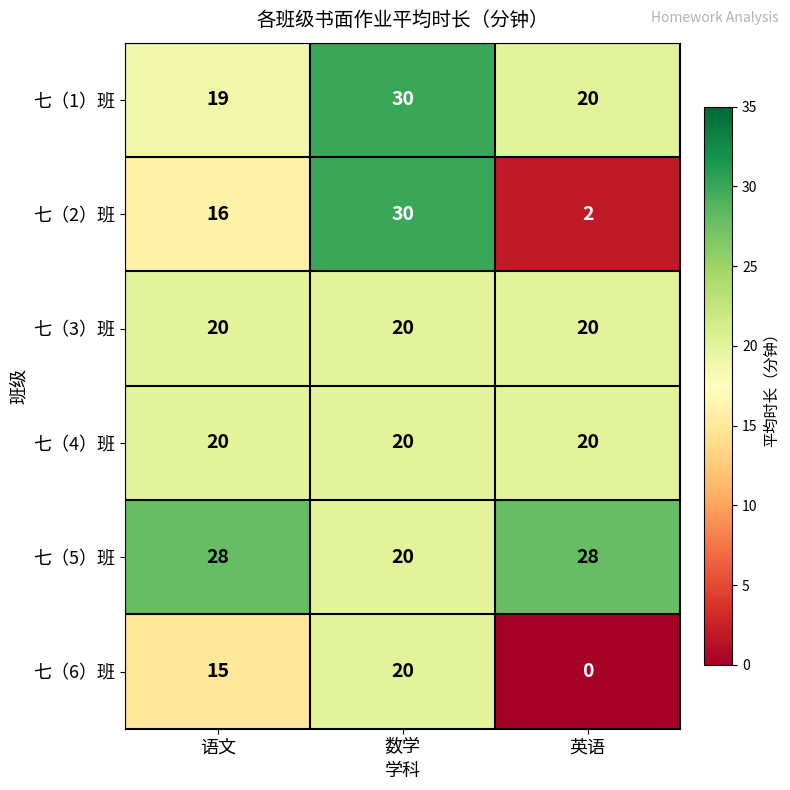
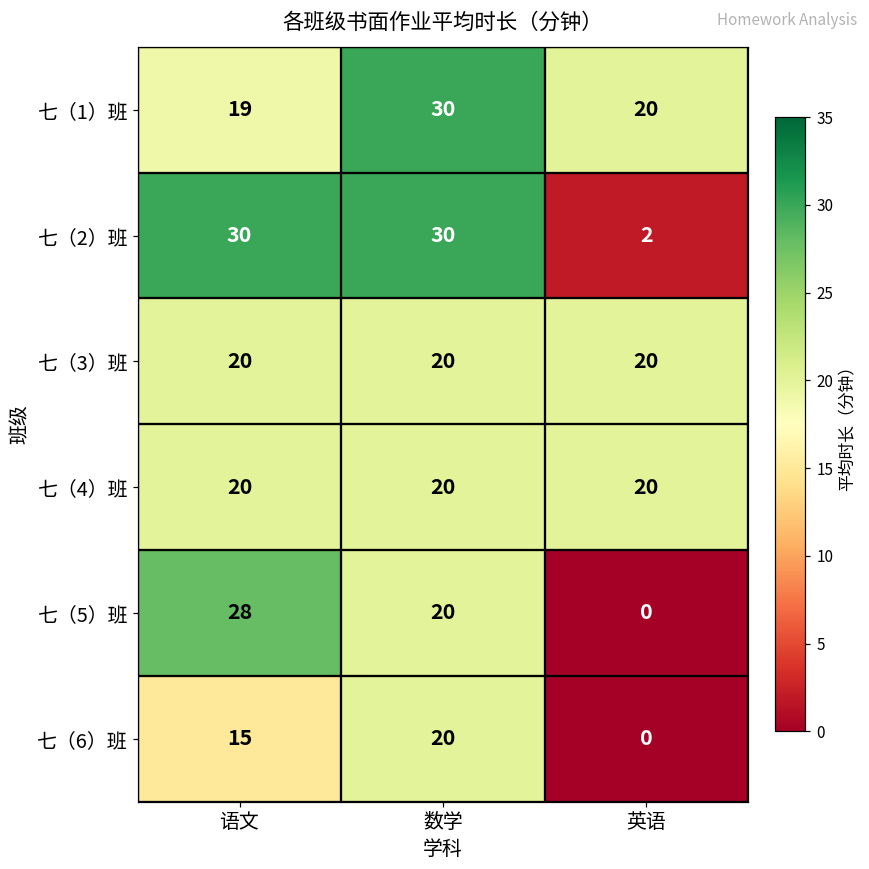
七（2）班, 语文: 16 -> 30
七（5）班, 英语: 28 -> 0
